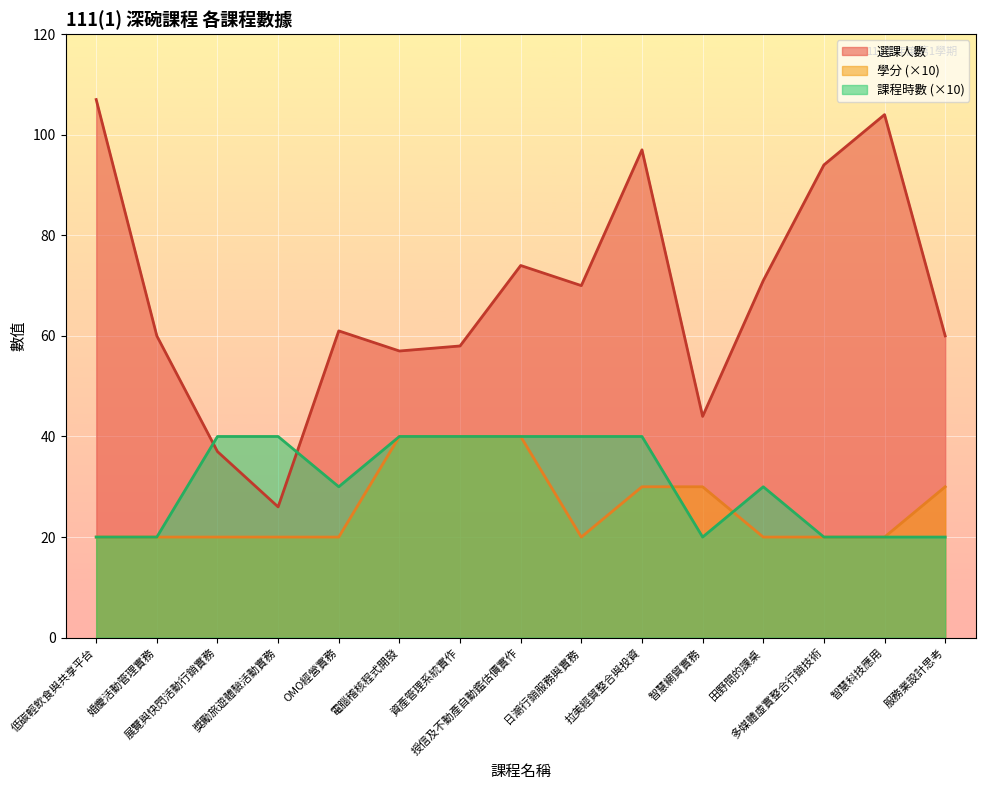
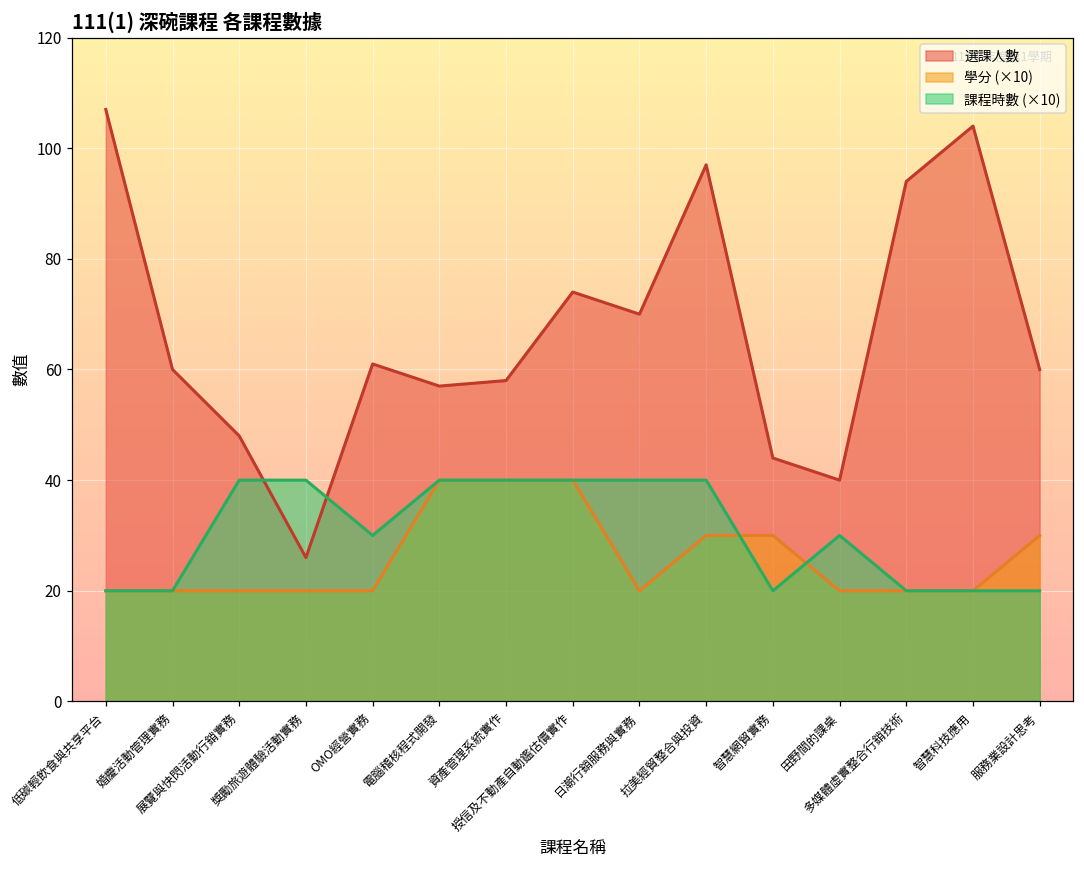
選課人數, 展覽與快閃活動行銷實務: 37 -> 48
選課人數, 田野間的課桌: 71 -> 40
